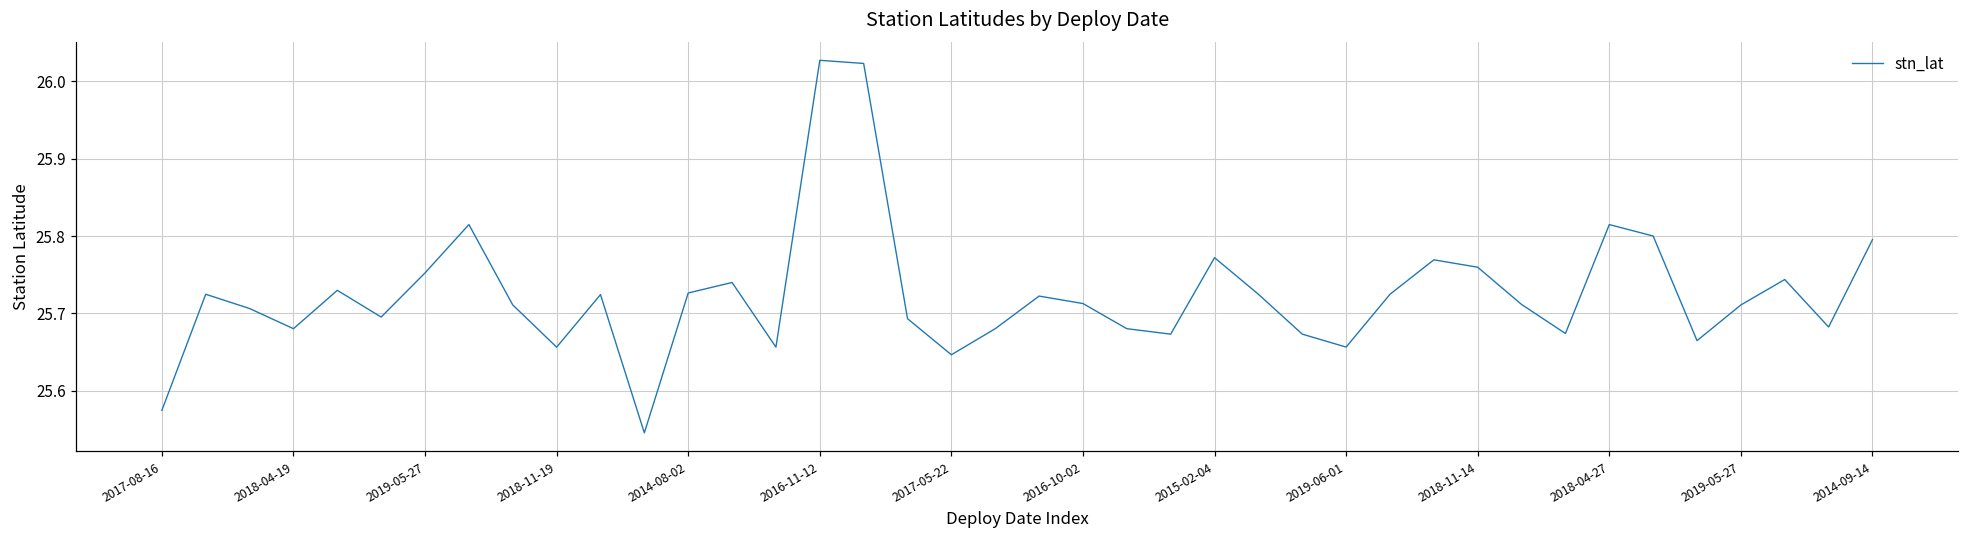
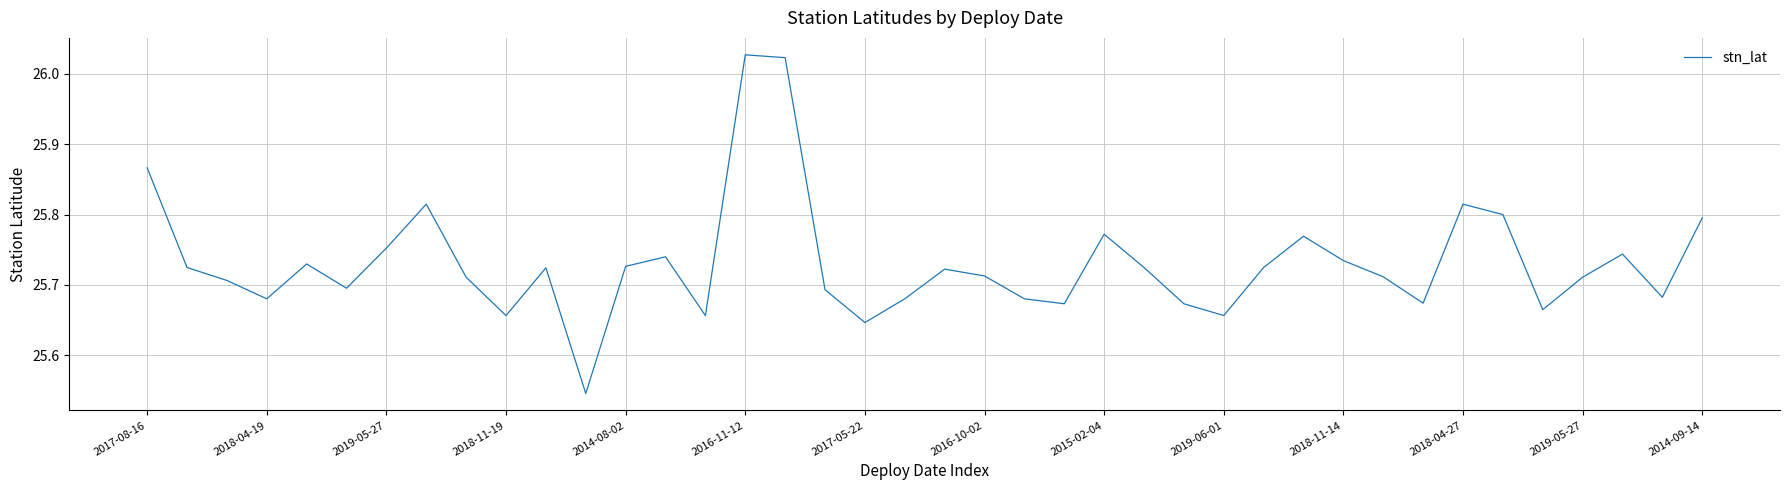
2017-08-16: 25.57 -> 25.87
2018-11-14: 25.76 -> 25.73
